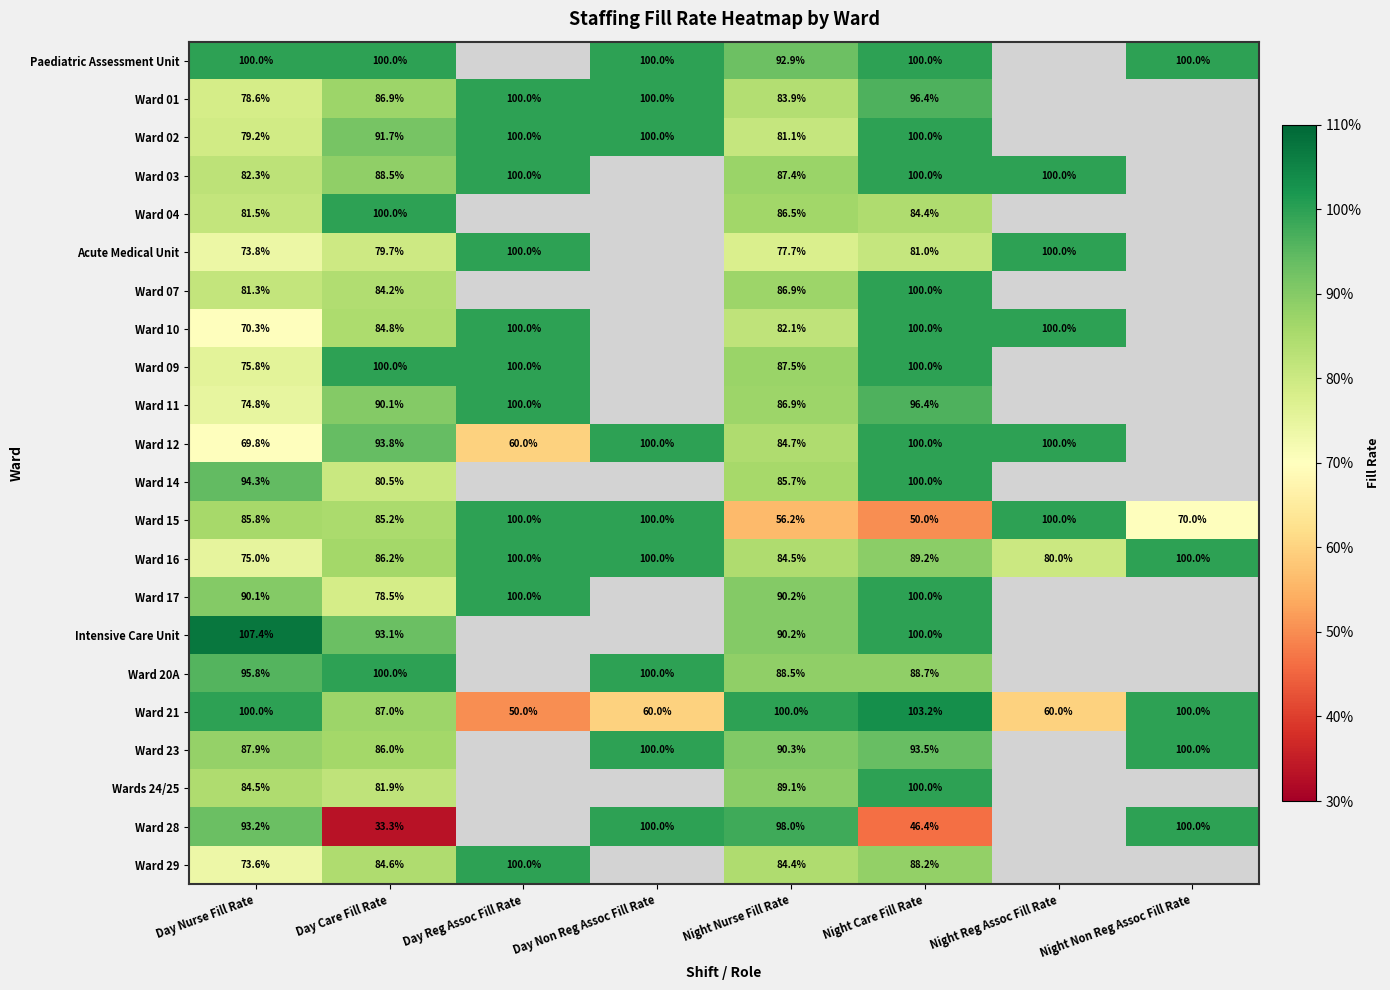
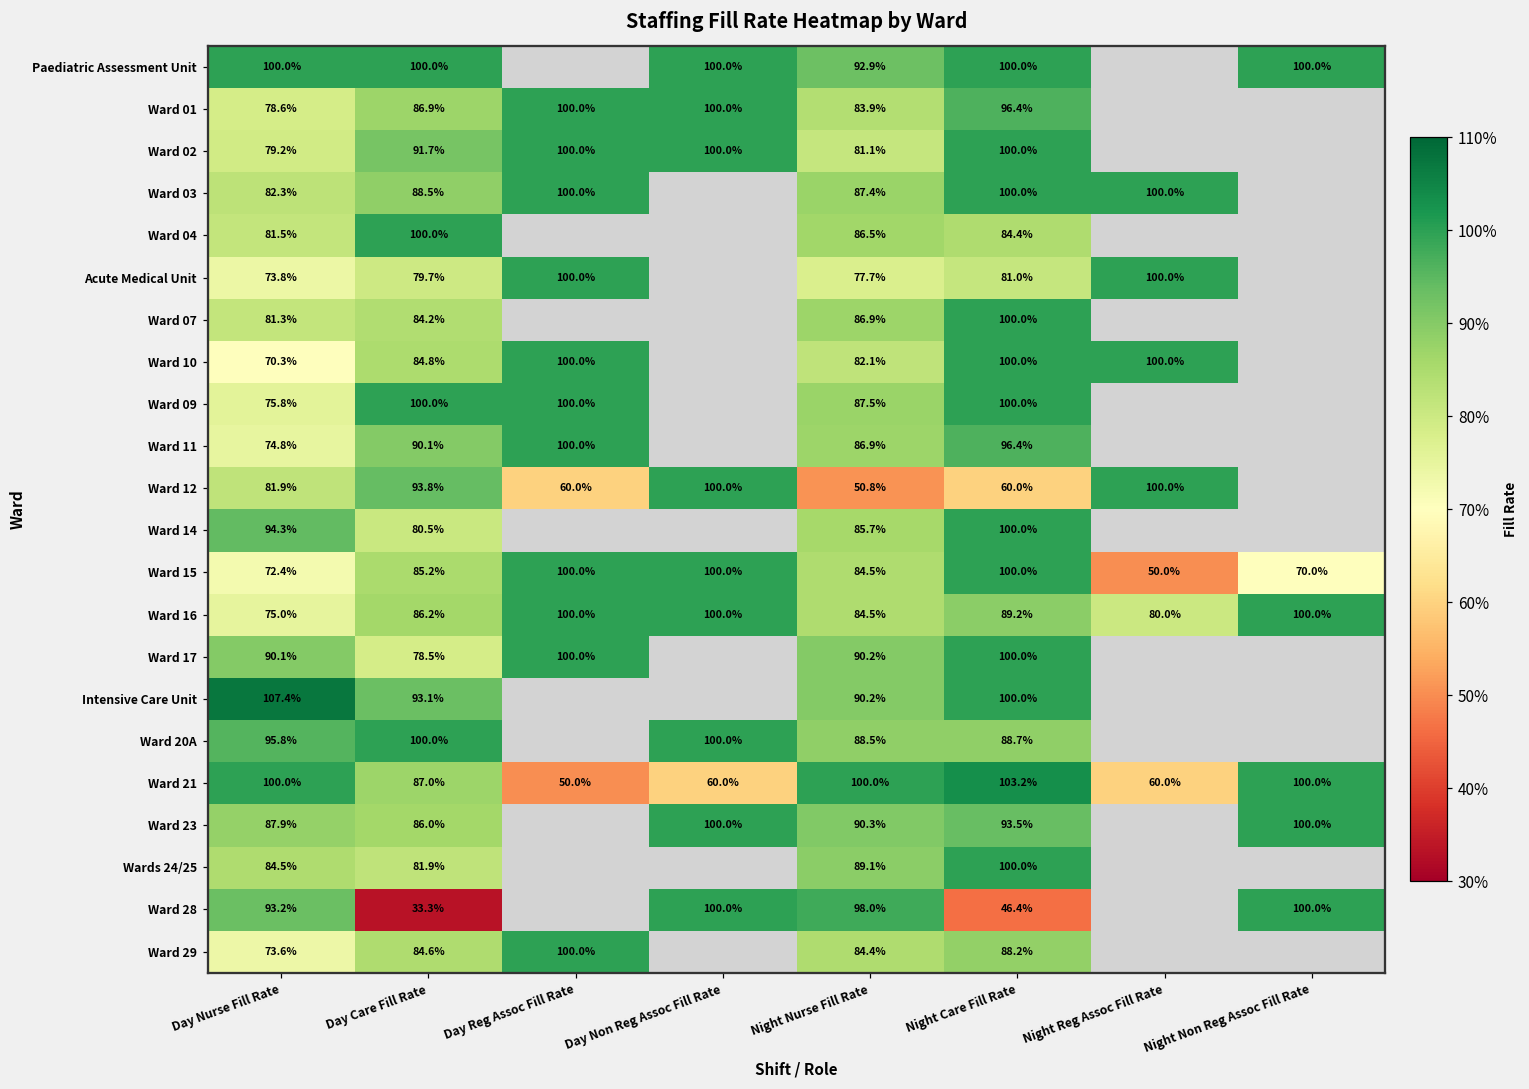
Ward 12, Day Nurse Fill Rate: 69.8% -> 81.9%
Ward 12, Night Nurse Fill Rate: 84.7% -> 50.8%
Ward 12, Night Care Fill Rate: 100.0% -> 60.0%
Ward 15, Day Nurse Fill Rate: 85.8% -> 72.4%
Ward 15, Night Nurse Fill Rate: 56.2% -> 84.5%
Ward 15, Night Care Fill Rate: 50.0% -> 100.0%
Ward 15, Night Reg Assoc Fill Rate: 100.0% -> 50.0%
